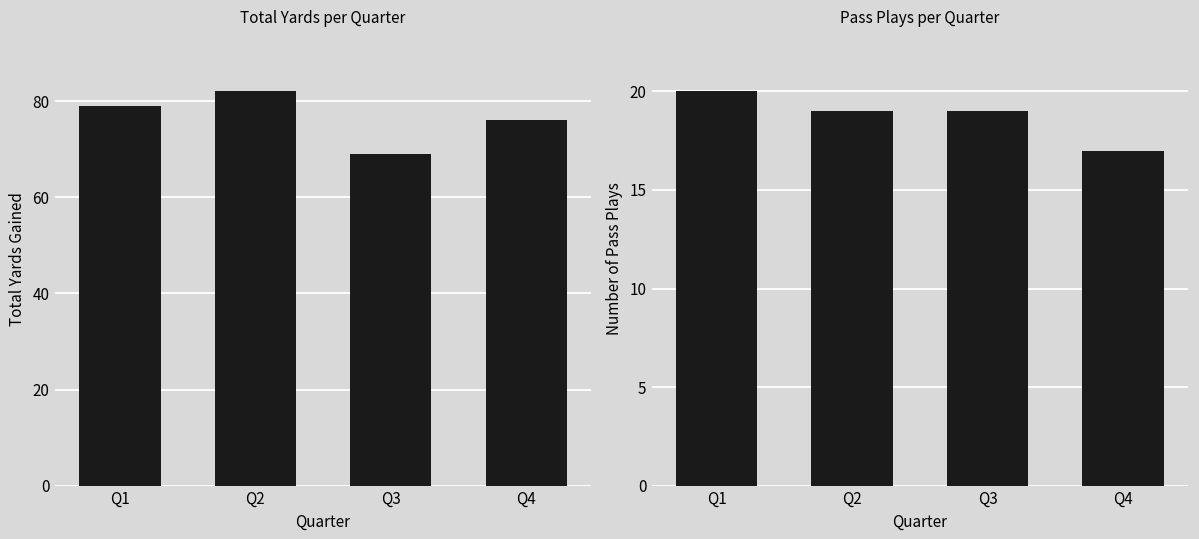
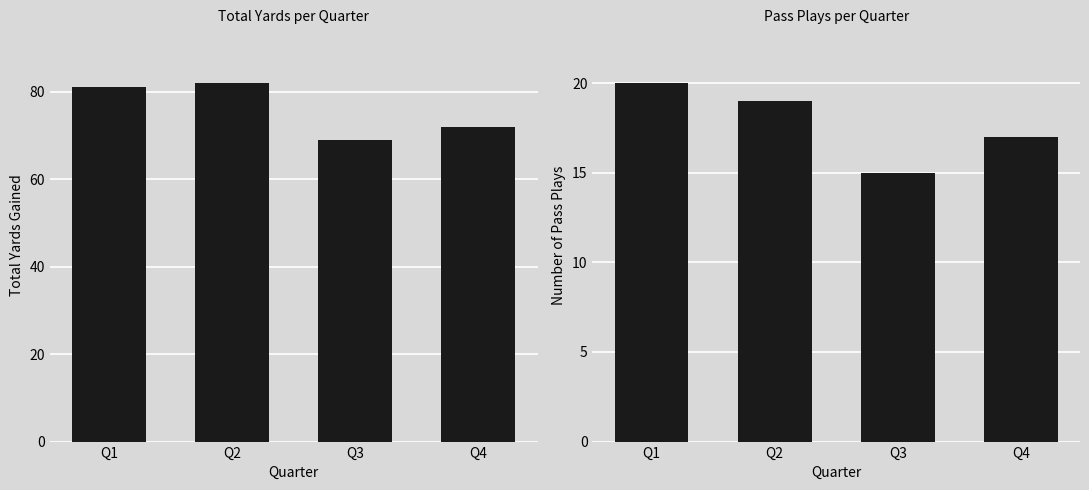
Total Yards per Quarter, Q1: 79 -> 81
Total Yards per Quarter, Q4: 76 -> 72
Pass Plays per Quarter, Q3: 19 -> 15
